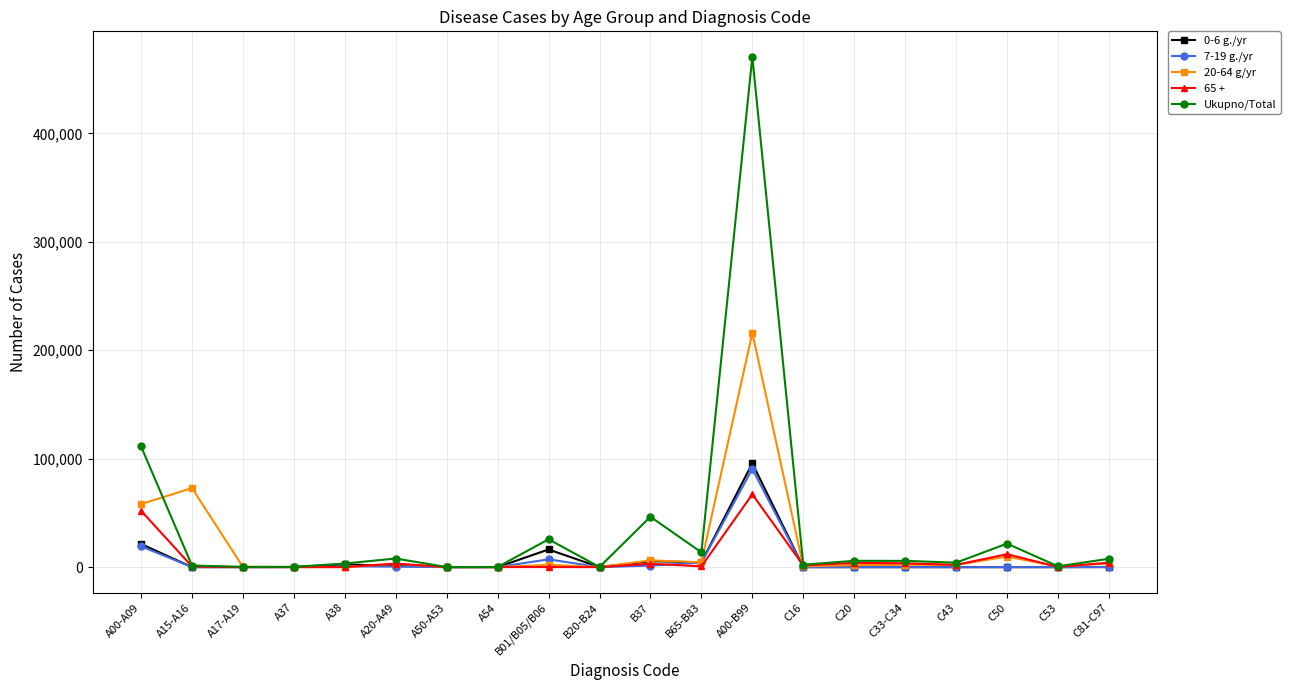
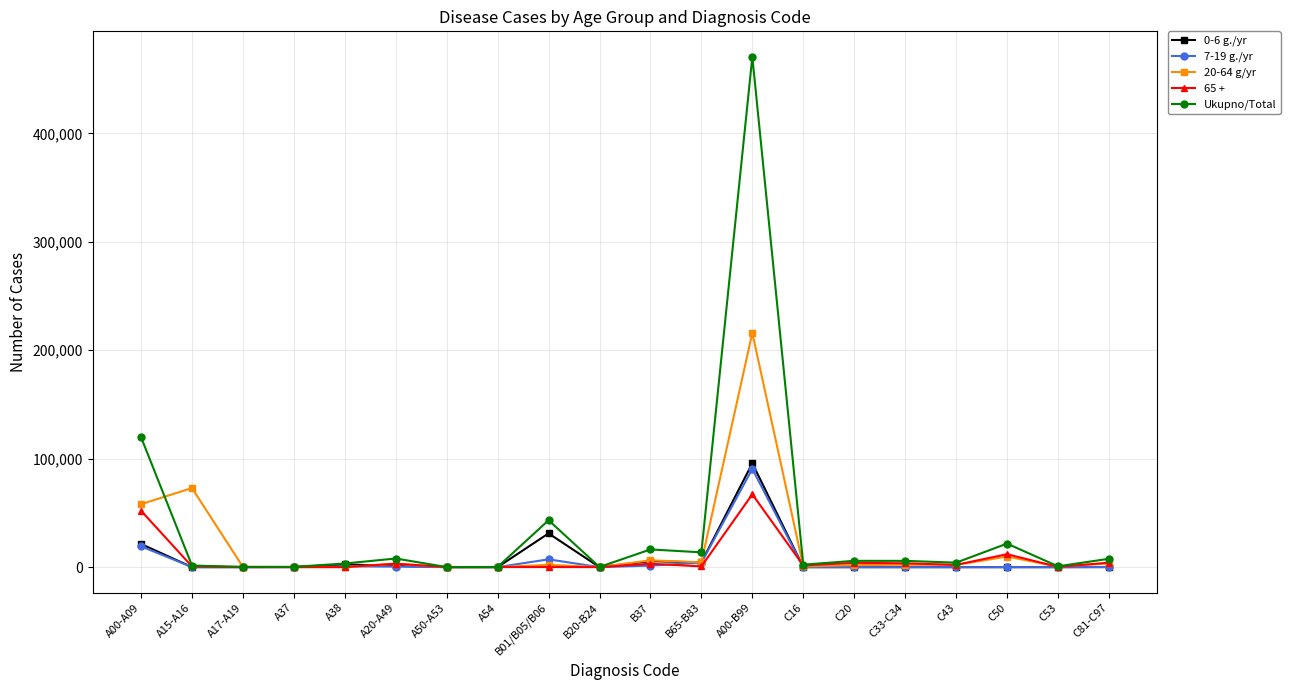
Ukupno/Total, A00-A09: 111,000 -> 120,000
0-6 g./yr, B01/B05/B06: 16,000 -> 31,000
Ukupno/Total, B01/B05/B06: 26,000 -> 43,000
Ukupno/Total, B37: 46,000 -> 16,000
